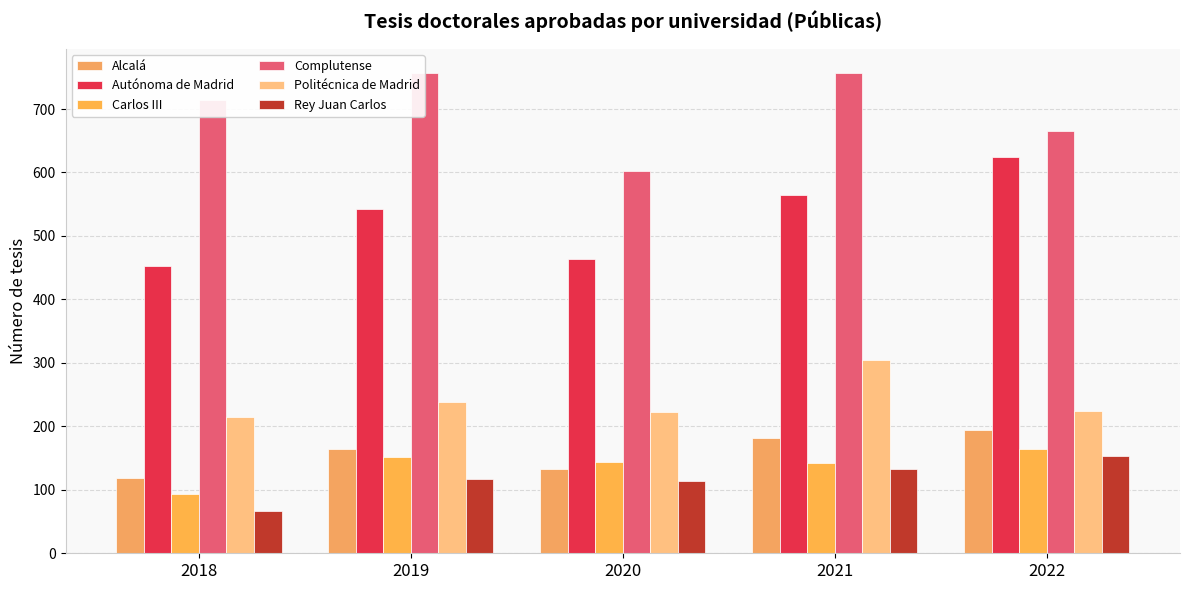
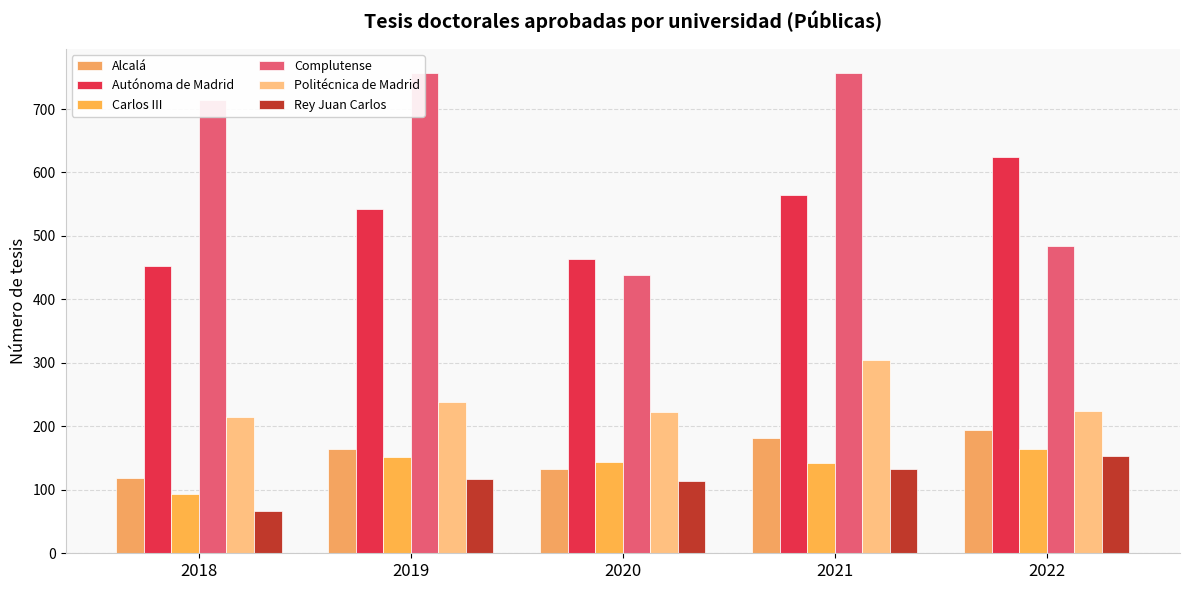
Complutense, 2020: 600 -> 440
Complutense, 2022: 670 -> 480
